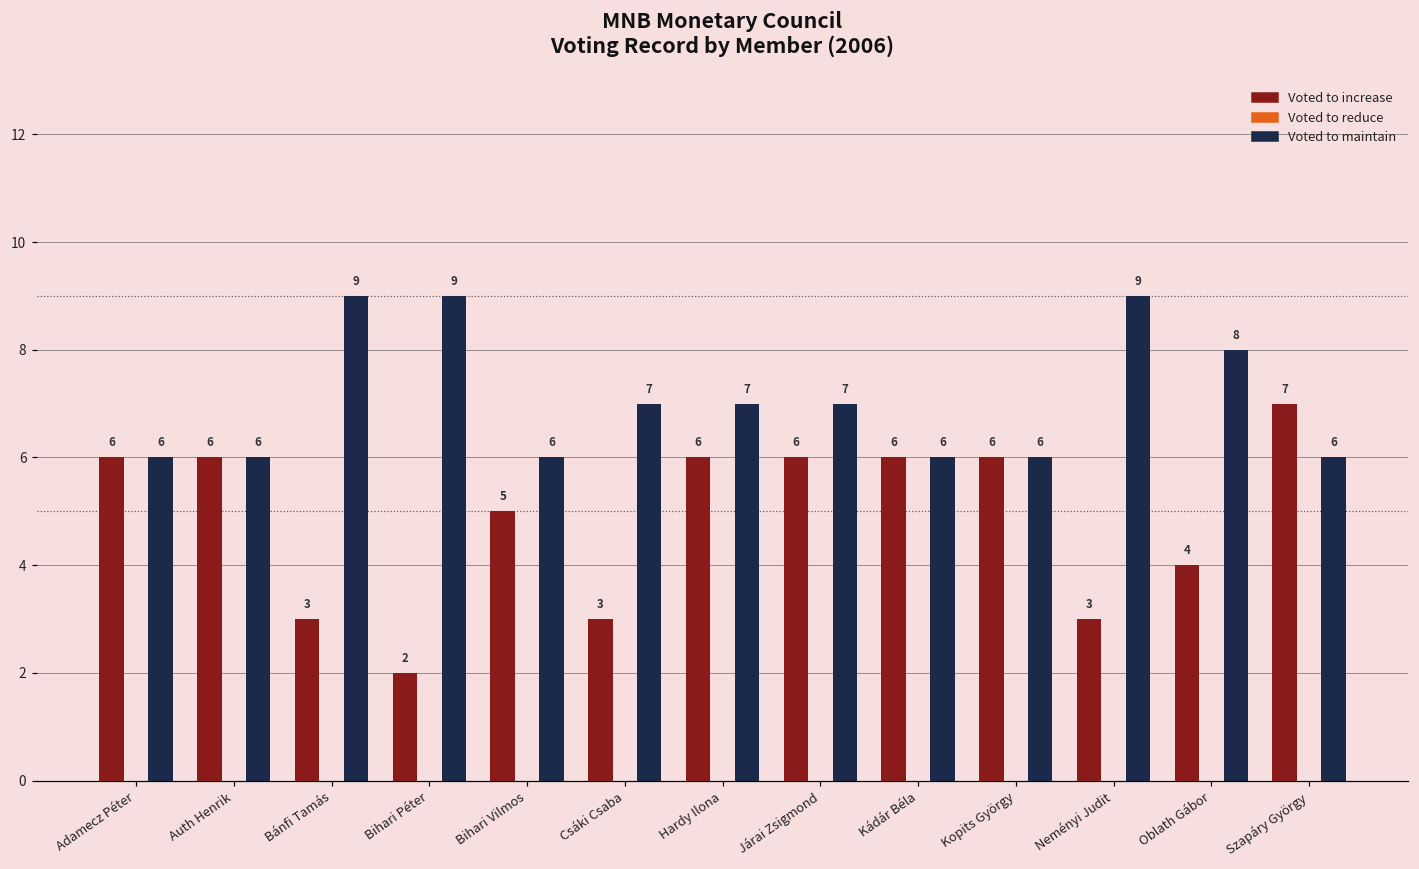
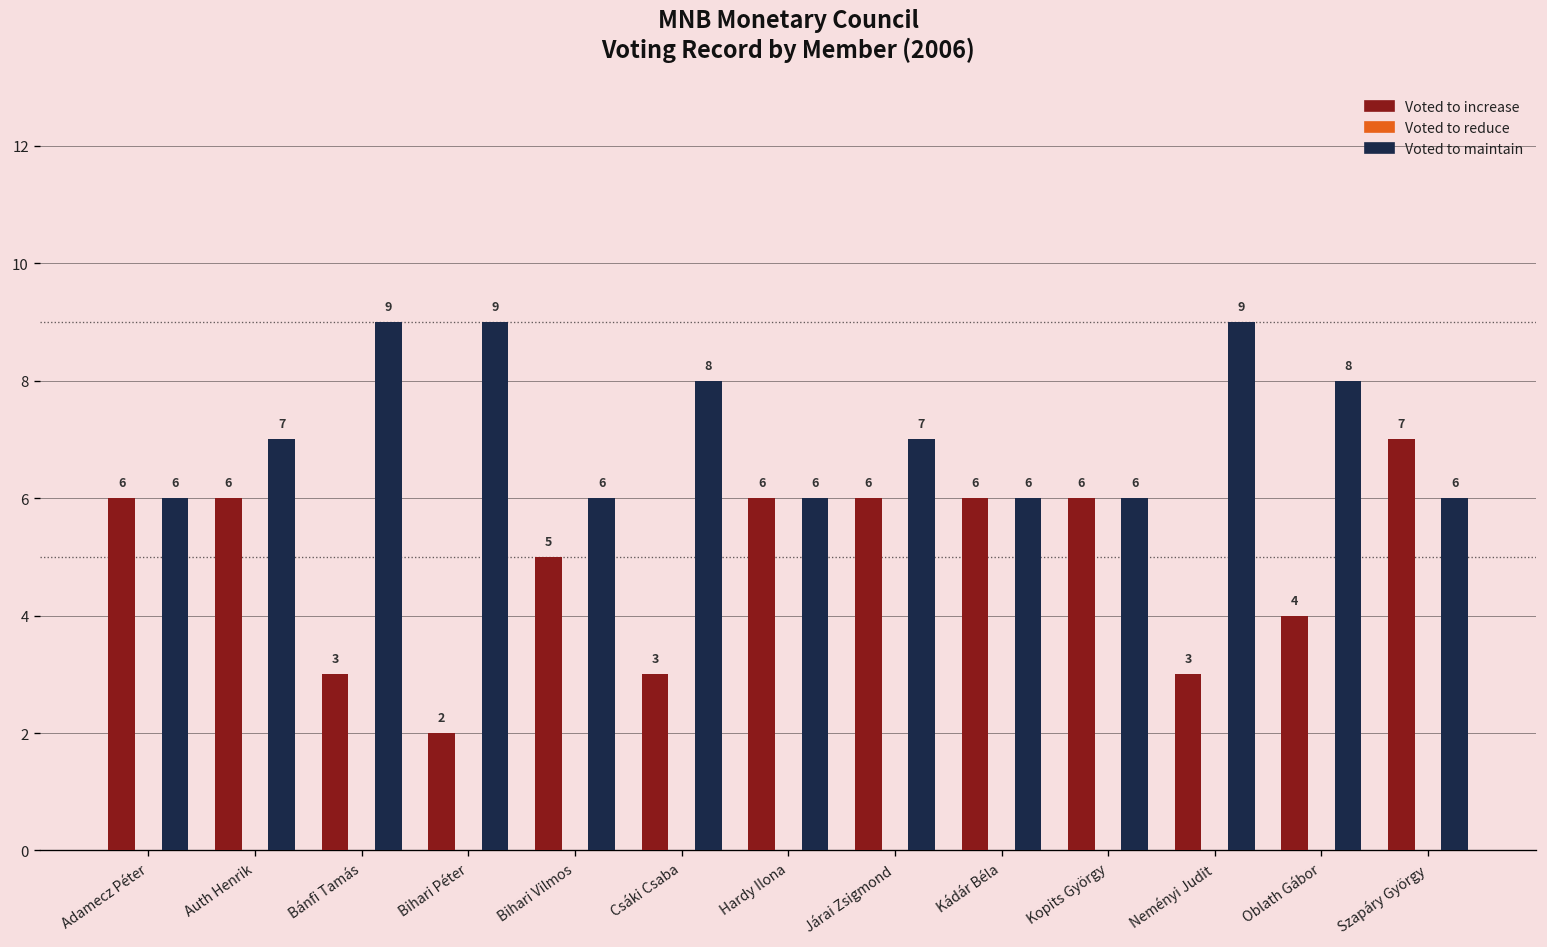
Voted to maintain, Auth Henrik: 6 -> 7
Voted to maintain, Csáki Csaba: 7 -> 8
Voted to maintain, Hardy Ilona: 7 -> 6
